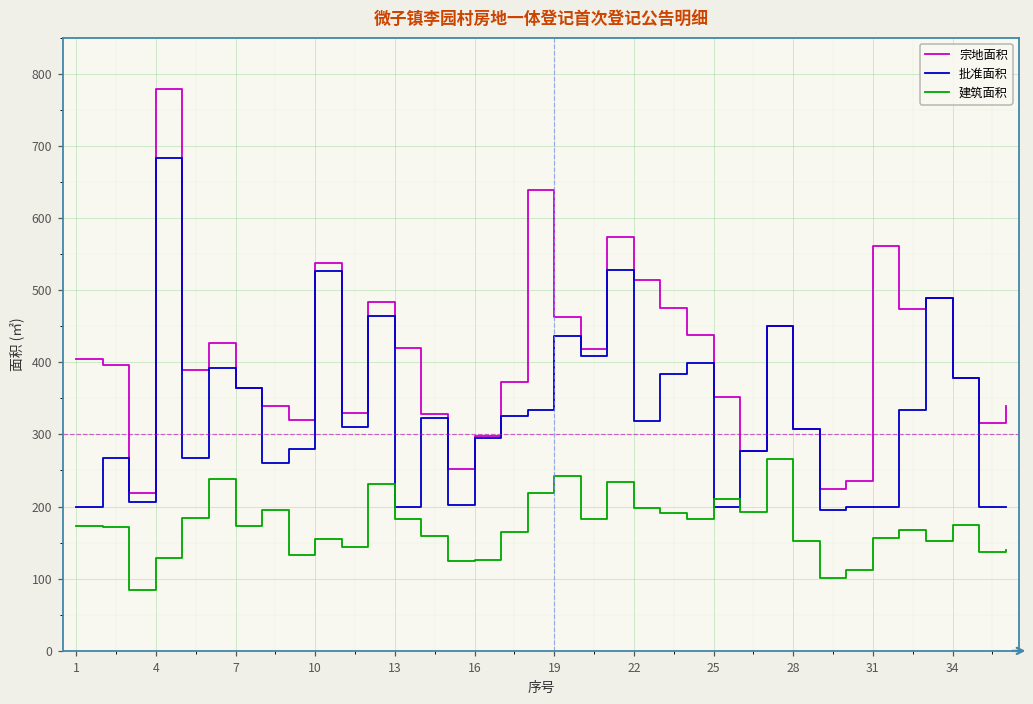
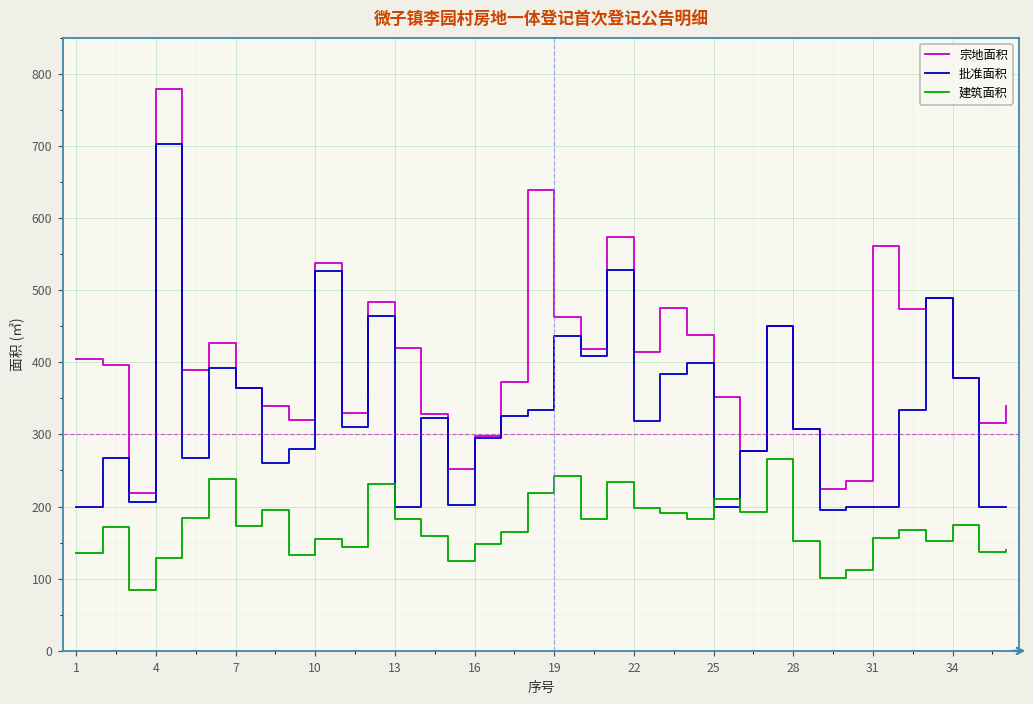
建筑面积, 1: 170 -> 140
批准面积, 4: 680 -> 700
建筑面积, 16: 130 -> 150
宗地面积, 22: 510 -> 410
